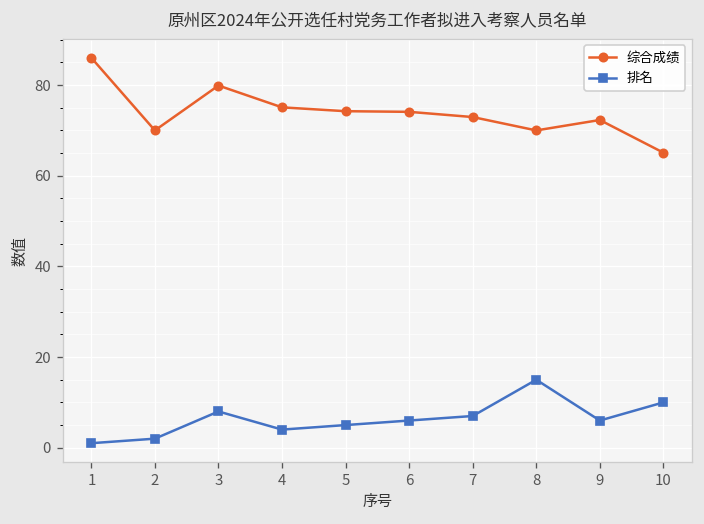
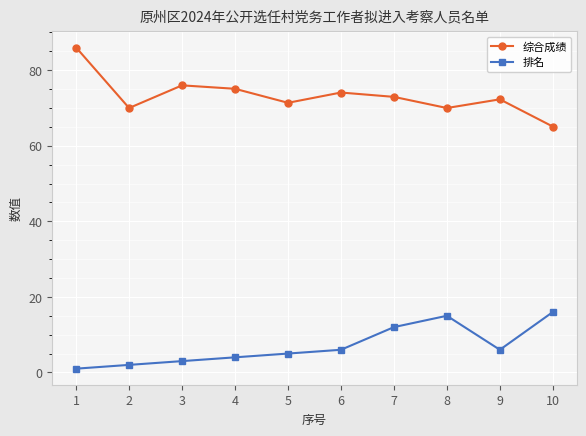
综合成绩, 3: 80 -> 76
排名, 3: 8 -> 3
综合成绩, 5: 74 -> 71
排名, 7: 7 -> 12
排名, 10: 10 -> 16
